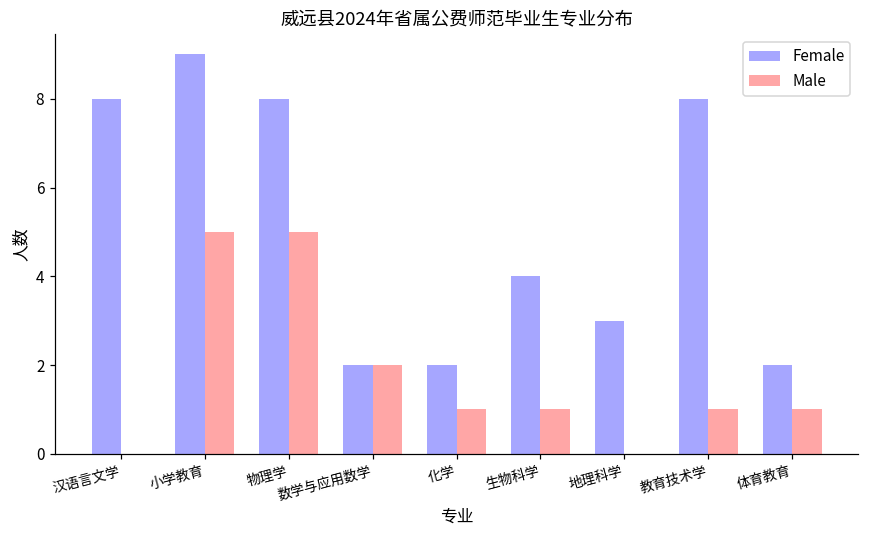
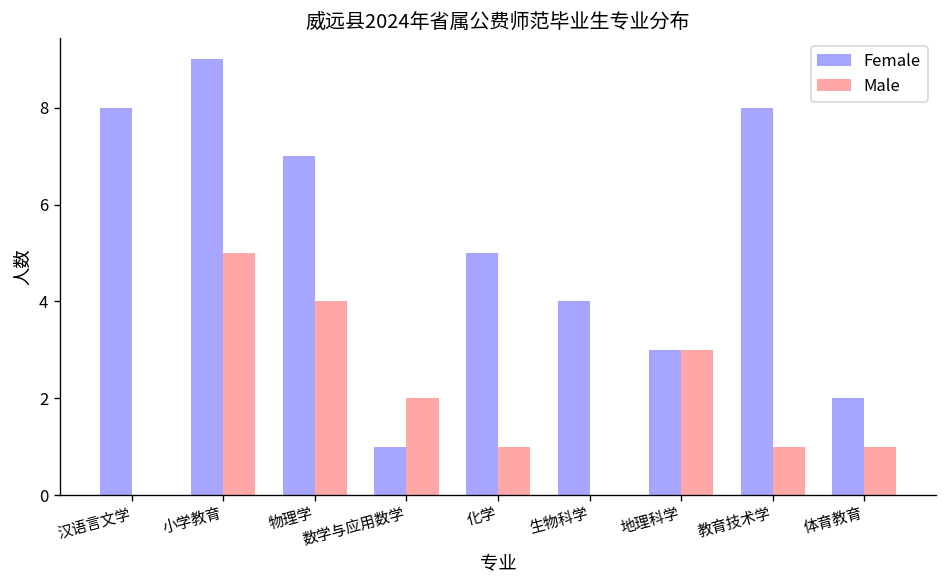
Female, 物理学: 8 -> 7
Male, 物理学: 5 -> 4
Female, 数学与应用数学: 2 -> 1
Female, 化学: 2 -> 5
Male, 生物科学: 1 -> 0
Male, 地理科学: 0 -> 3
